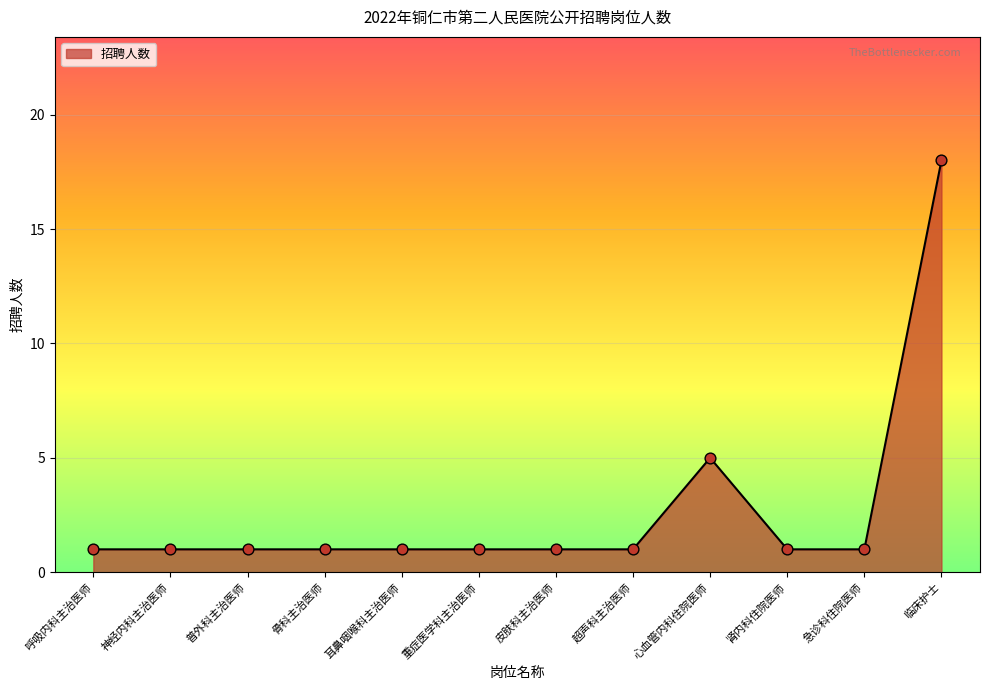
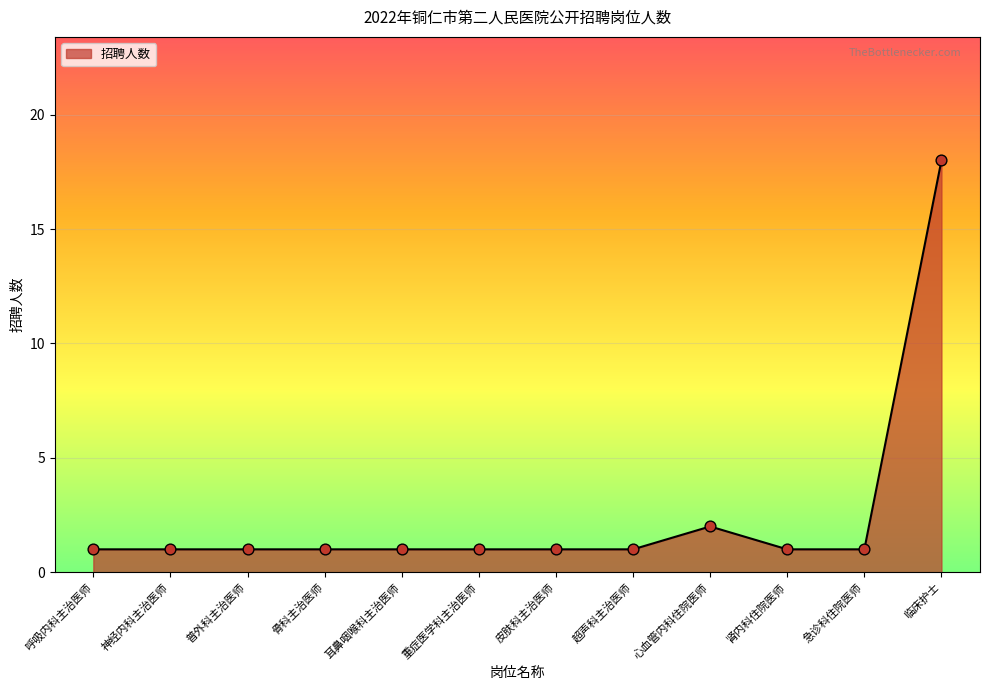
心血管内科住院医师: 5 -> 2
